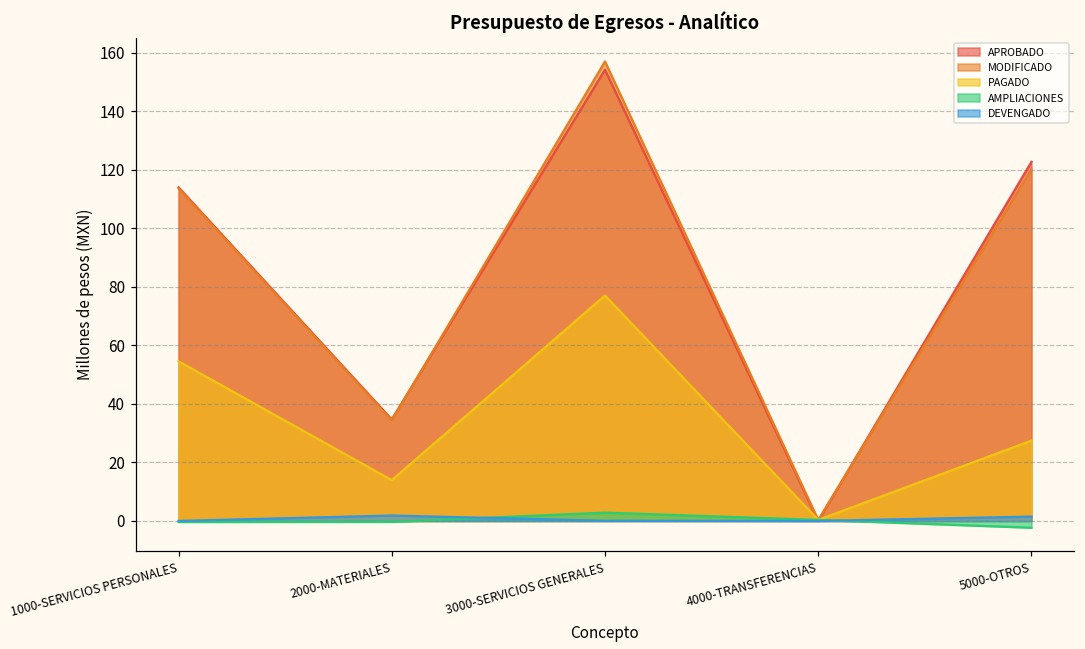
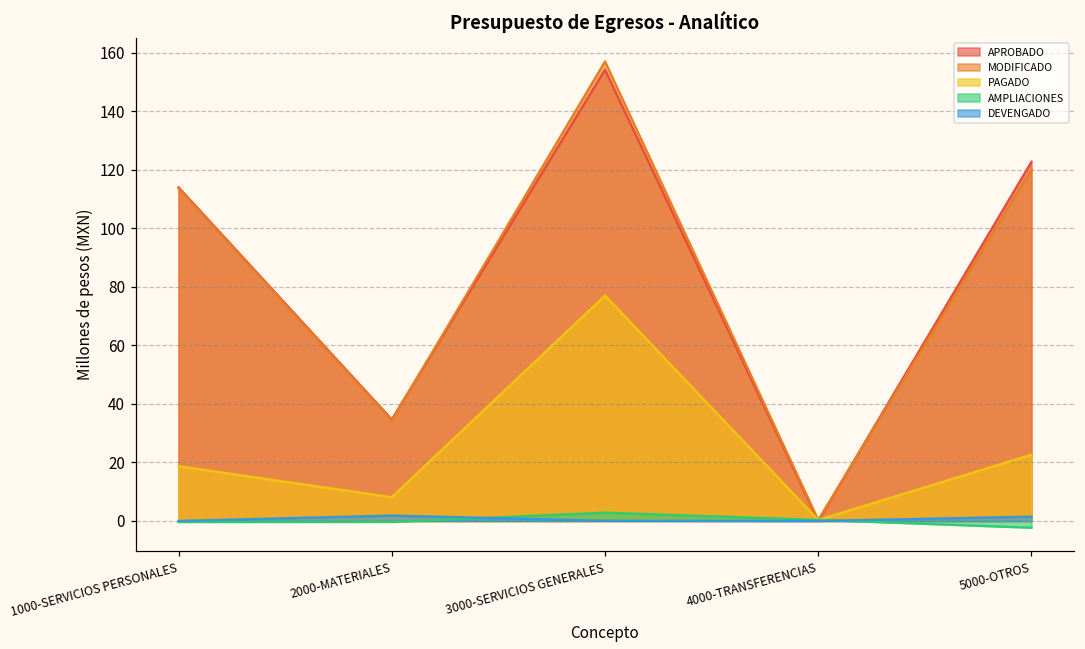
PAGADO, 1000-SERVICIOS PERSONALES: 55 -> 19
PAGADO, 2000-MATERIALES: 14 -> 8
PAGADO, 5000-OTROS: 27 -> 23
